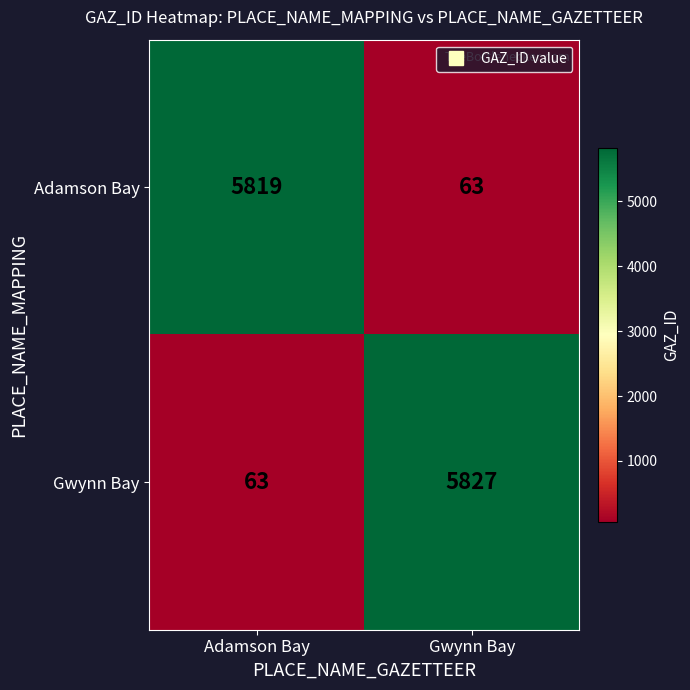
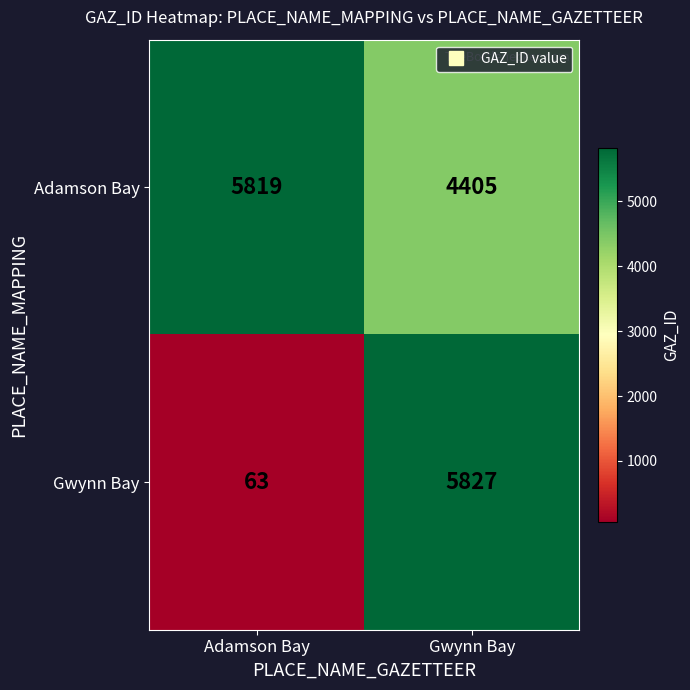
Adamson Bay, Gwynn Bay: 63 -> 4405
